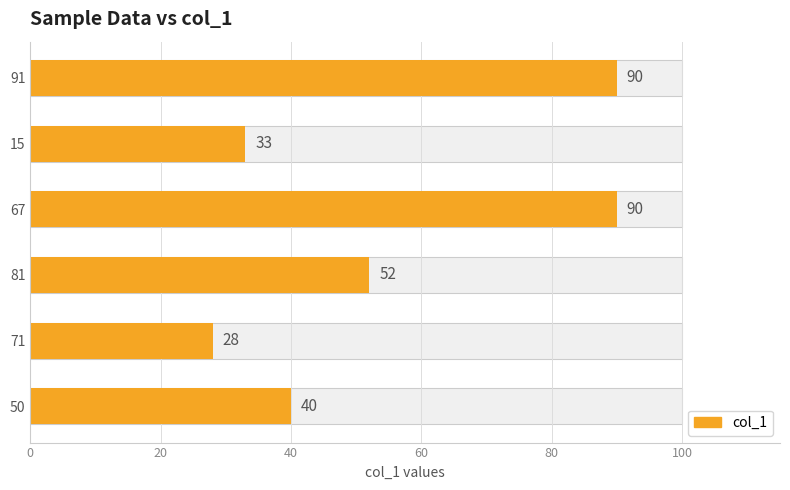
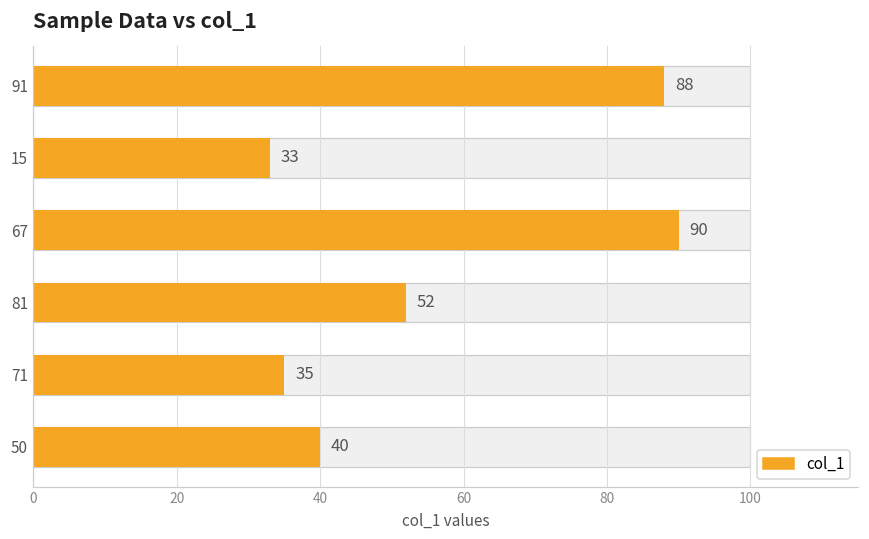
col_1, 91: 90 -> 88
col_1, 71: 28 -> 35
